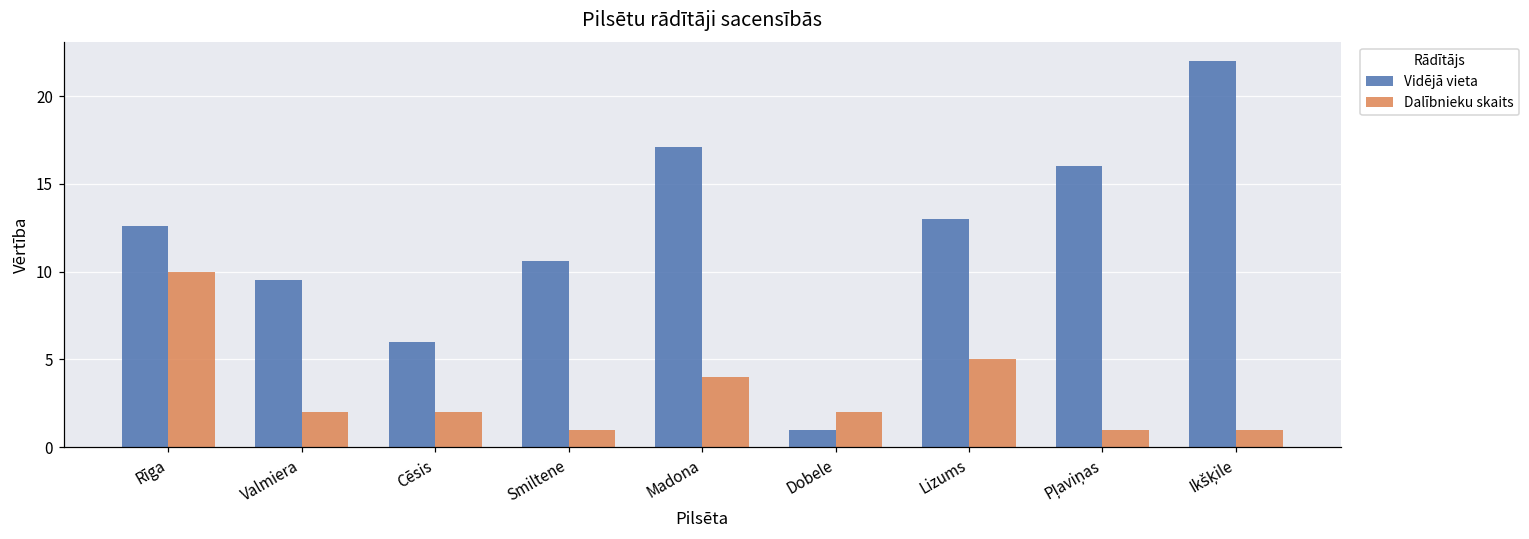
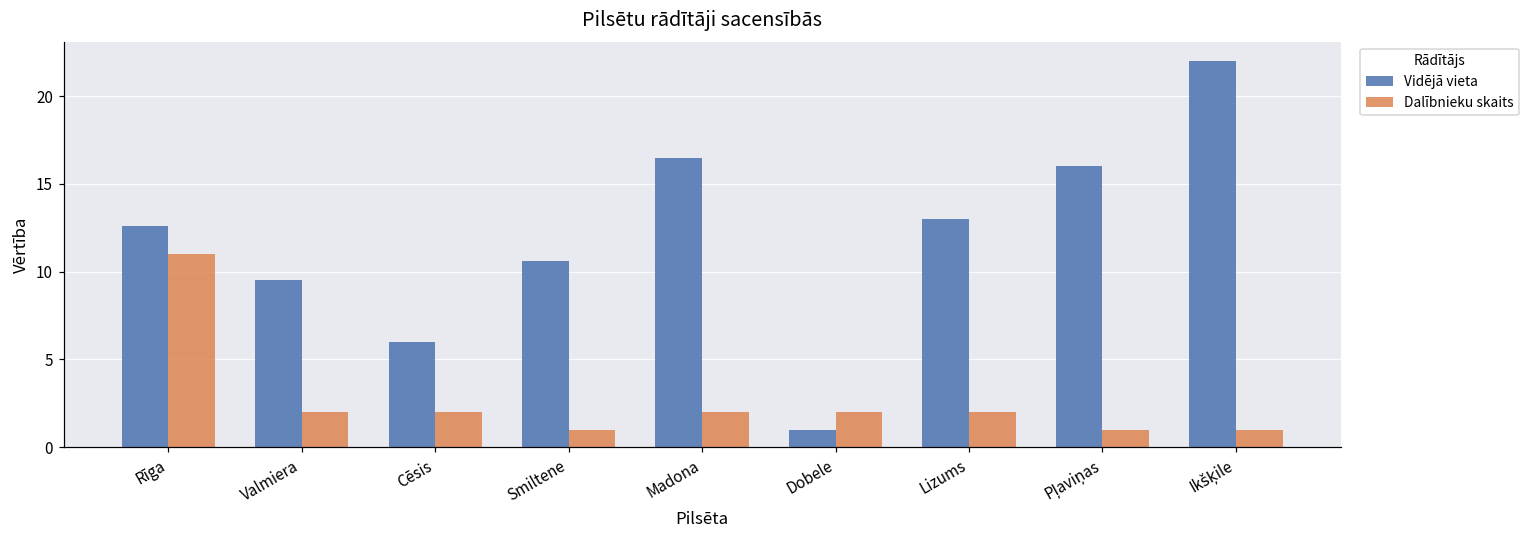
Dalībnieku skaits, Rīga: 10 -> 11
Vidējā vieta, Madona: 17.1 -> 16.5
Dalībnieku skaits, Madona: 4 -> 2
Dalībnieku skaits, Lizums: 5 -> 2
